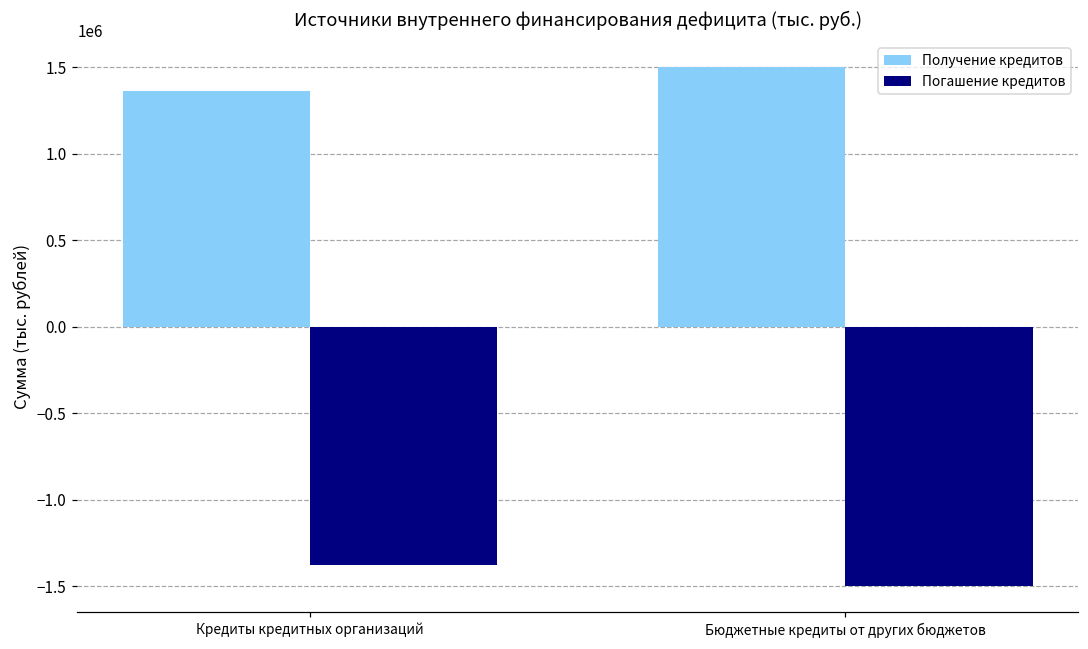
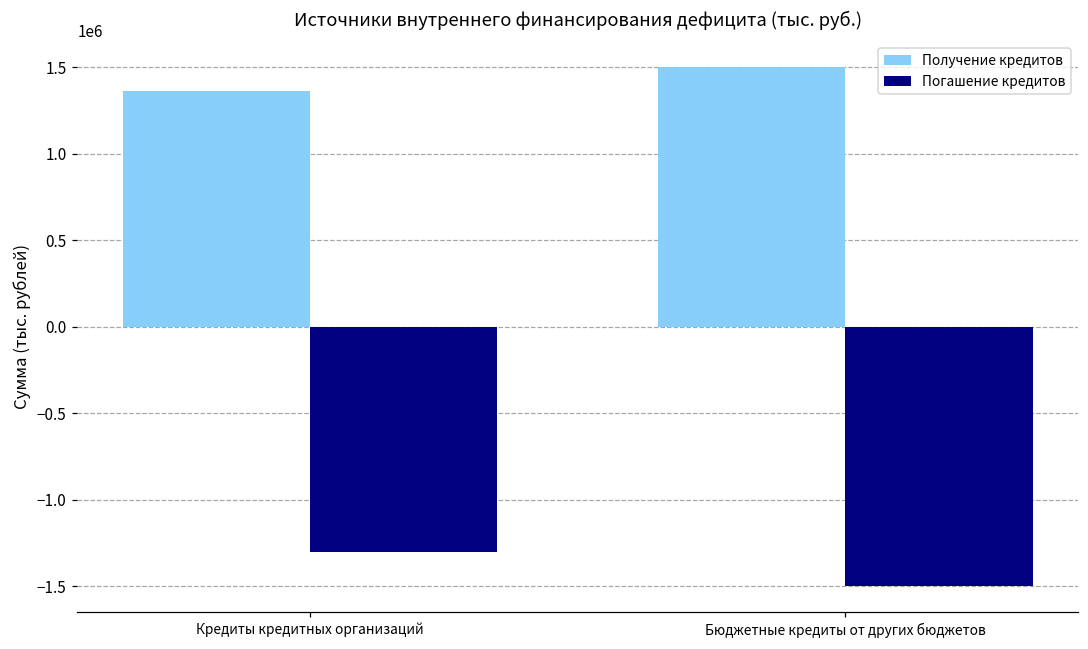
Погашение кредитов, Кредиты кредитных организаций: -1370000 -> -1300000
